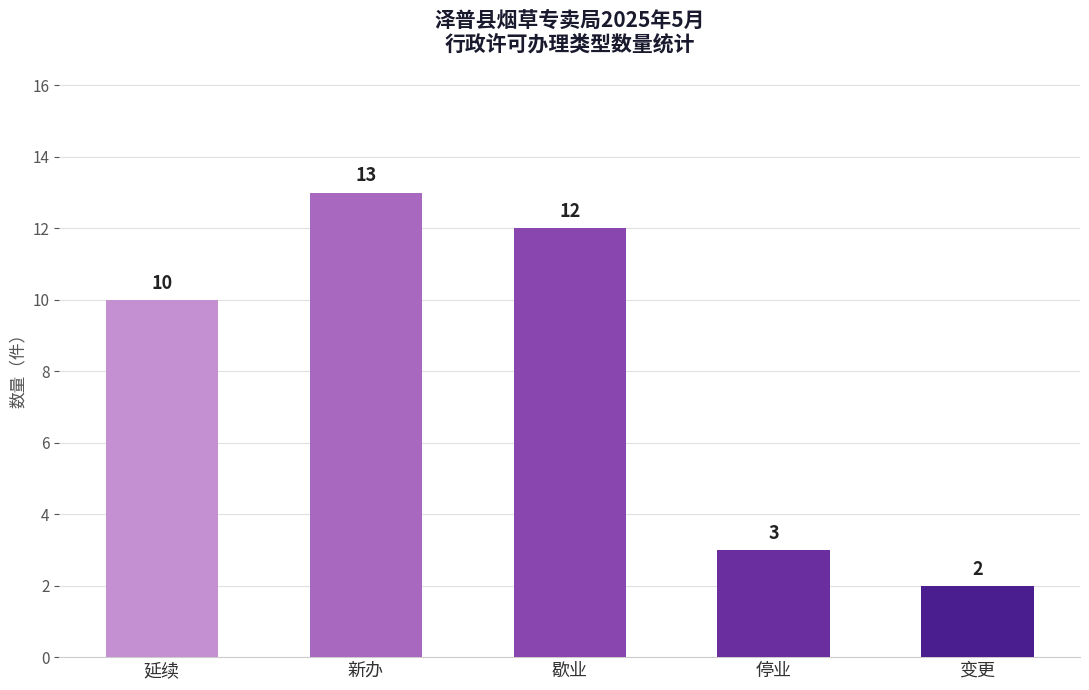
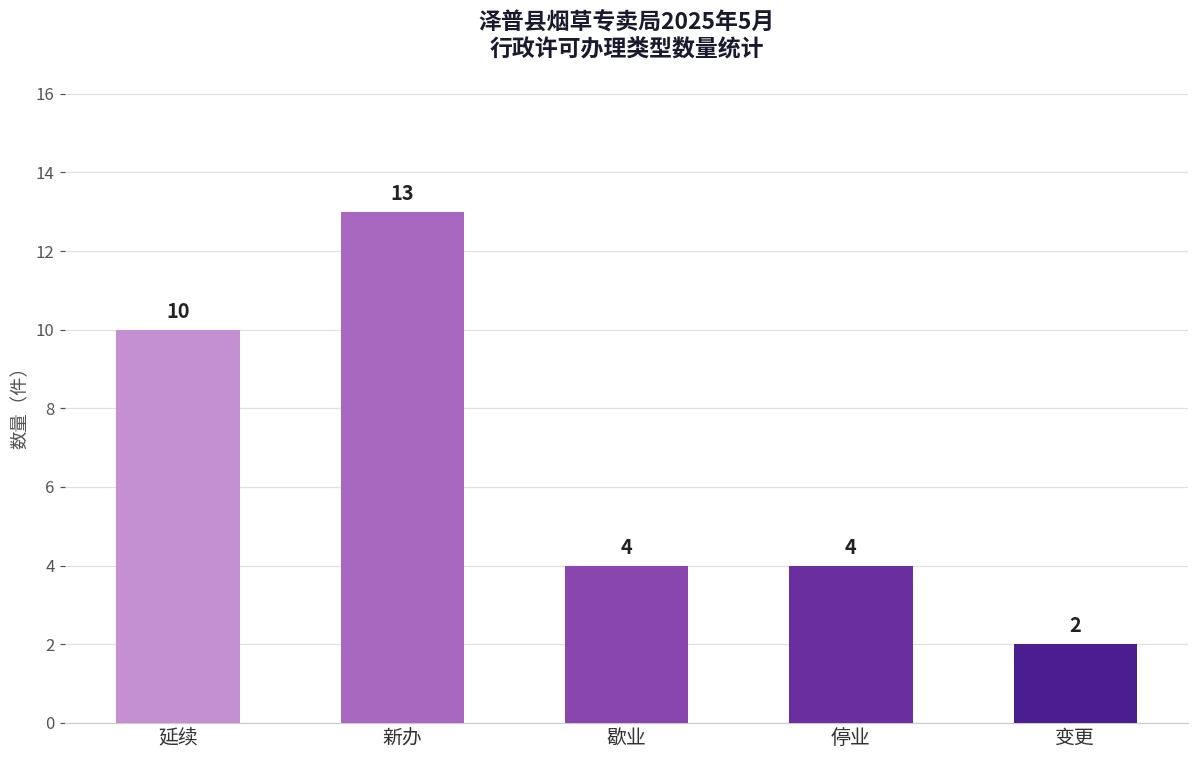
歇业: 12 -> 4
停业: 3 -> 4
